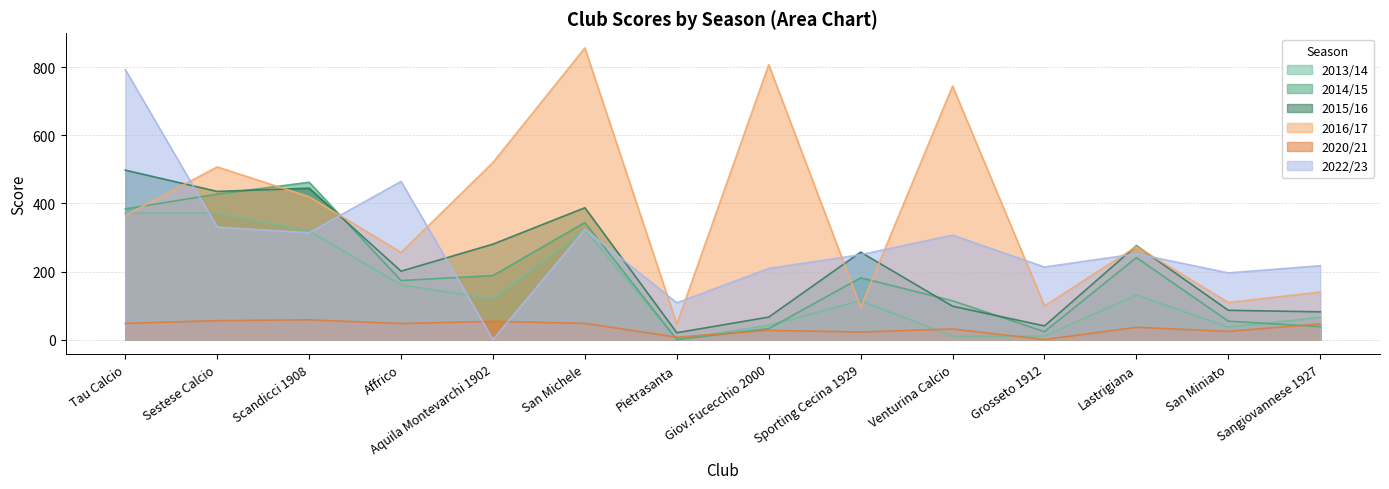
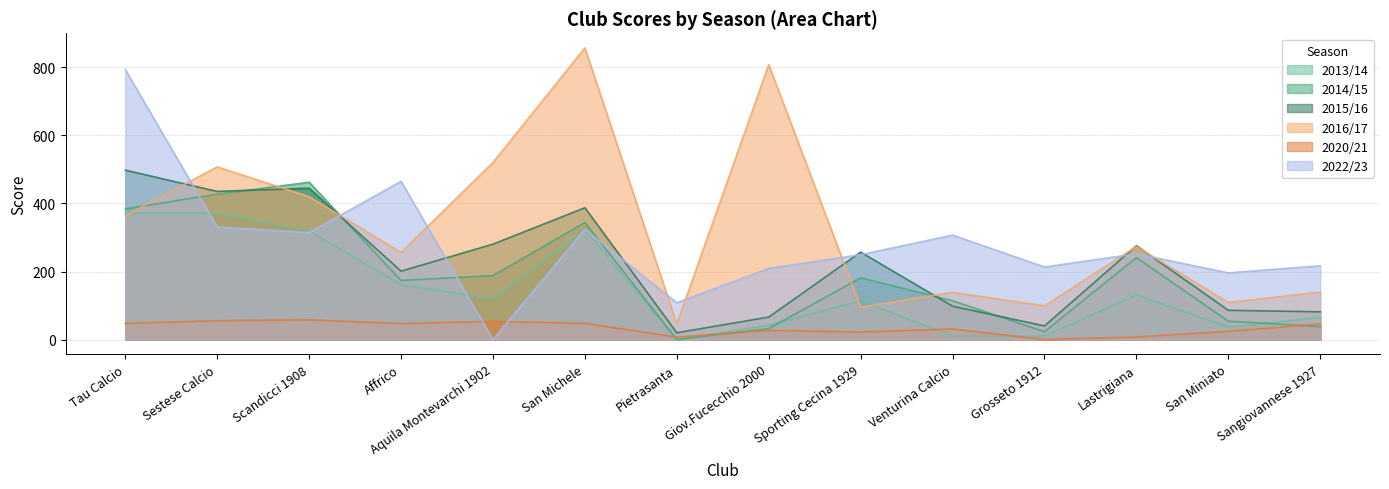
2016/17, Venturina Calcio: 750 -> 140
2020/21, Lastrigiana: 40 -> 10
